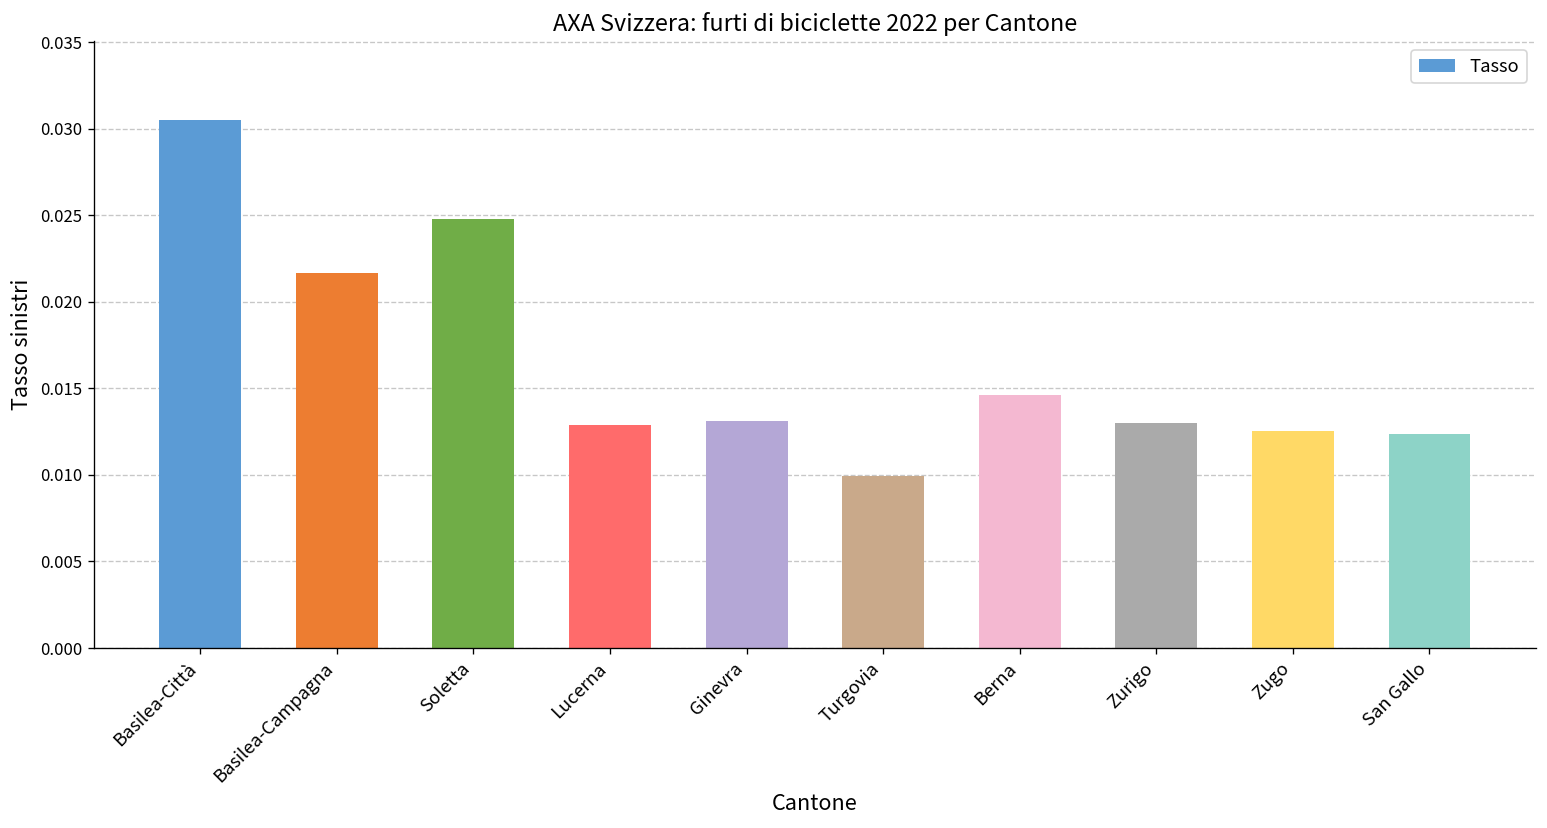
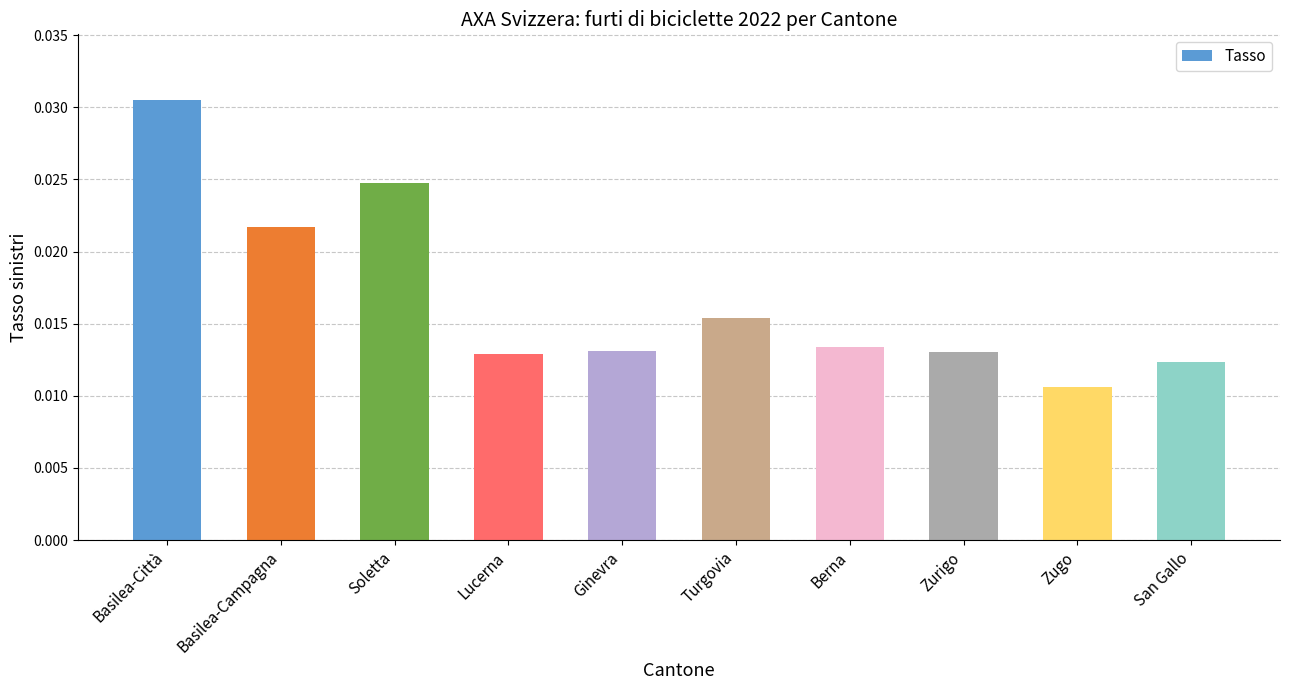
Turgovia: 0.0100 -> 0.0154
Berna: 0.0146 -> 0.0134
Zugo: 0.0125 -> 0.0106
